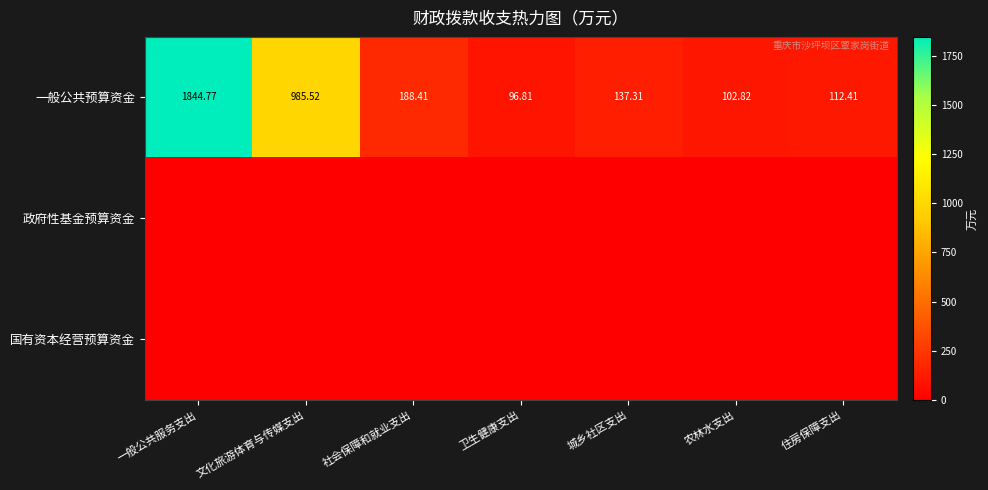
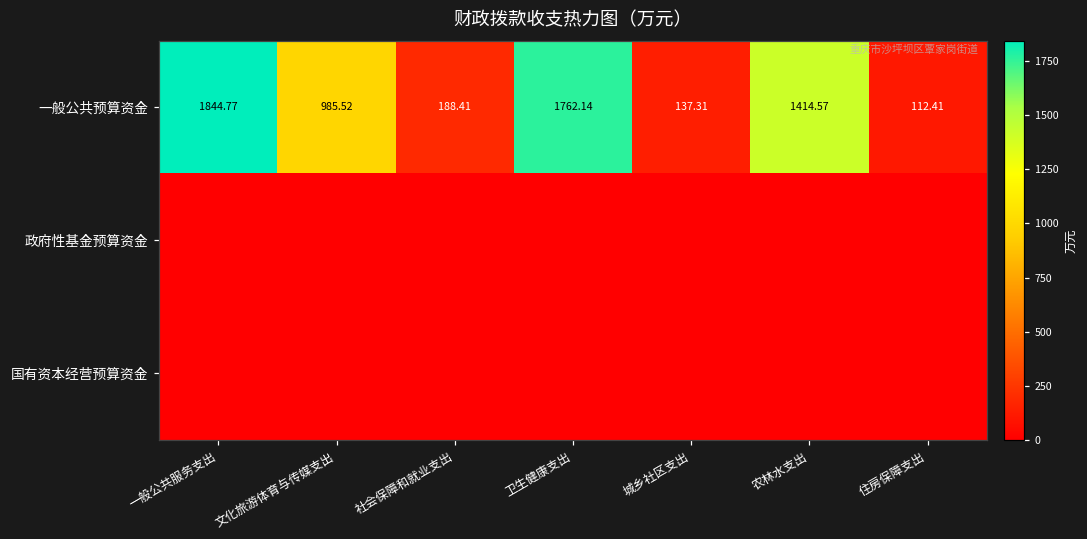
一般公共预算资金, 卫生健康支出: 96.81 -> 1762.14
一般公共预算资金, 农林水支出: 102.82 -> 1414.57
